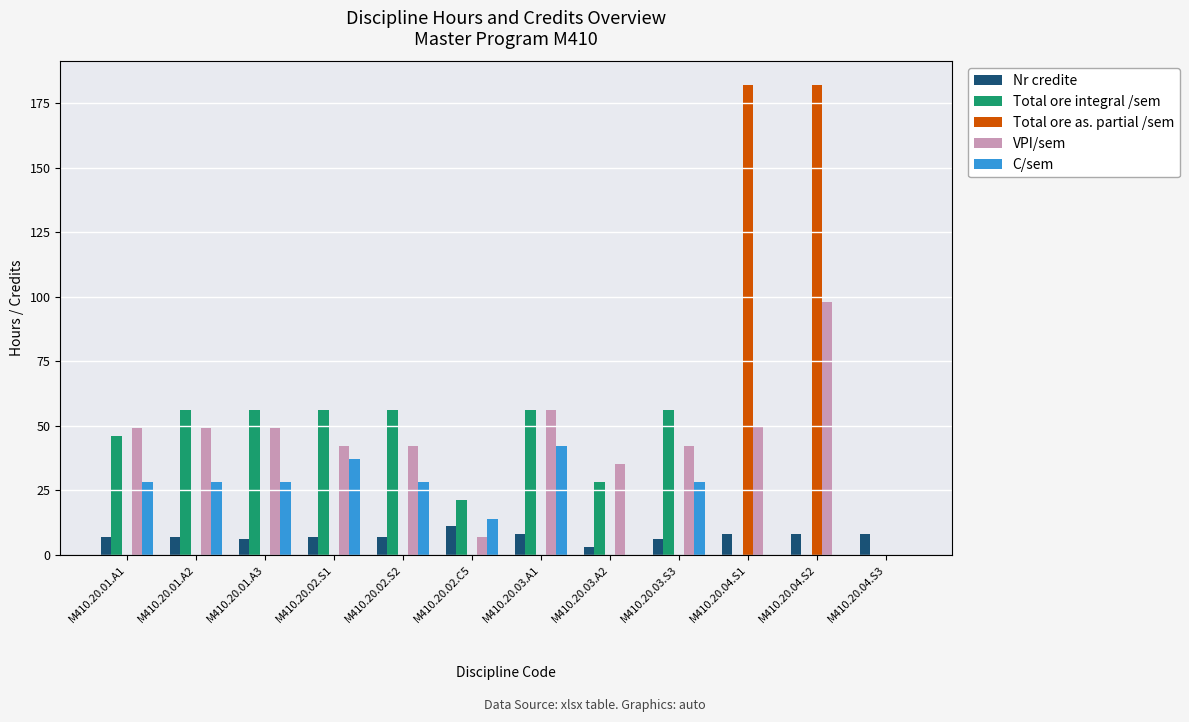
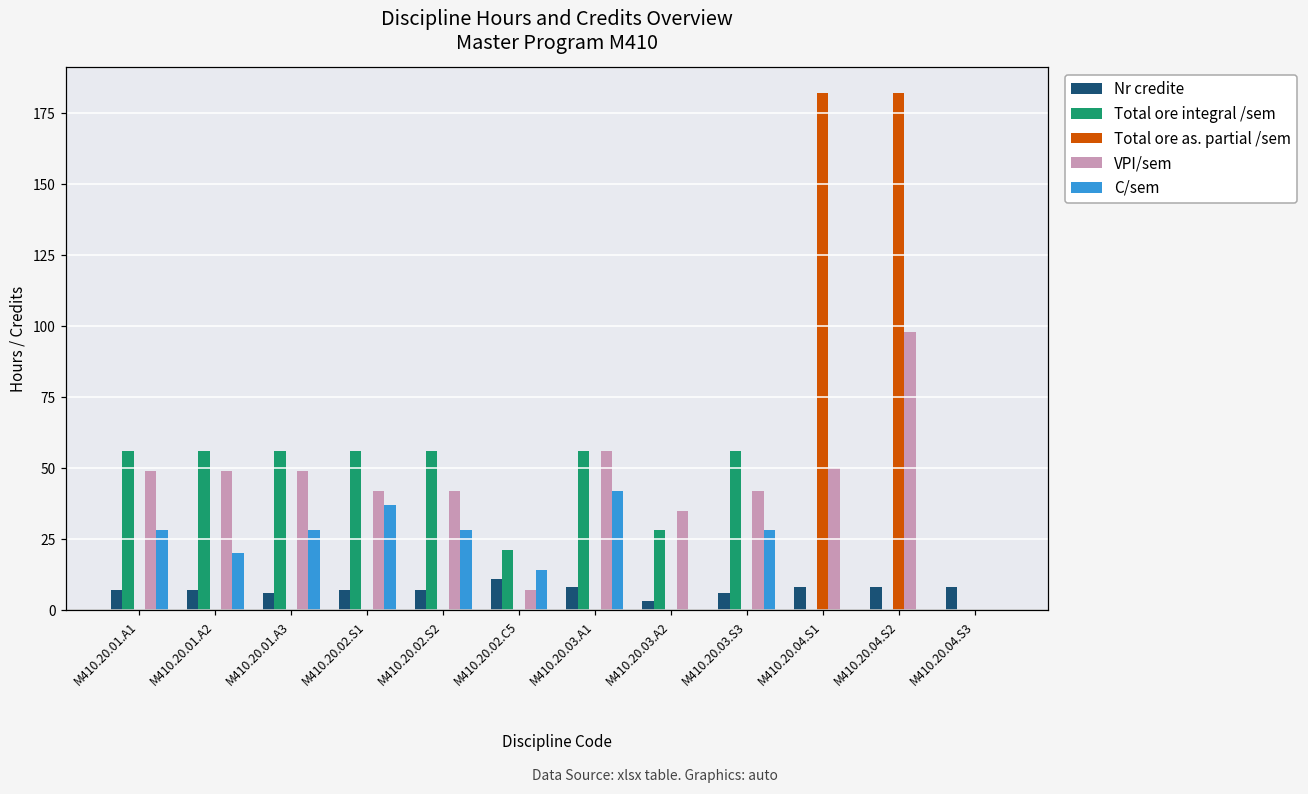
Total ore integral /sem, M410.20.01.A1: 46 -> 56
C/sem, M410.20.01.A2: 28 -> 20
